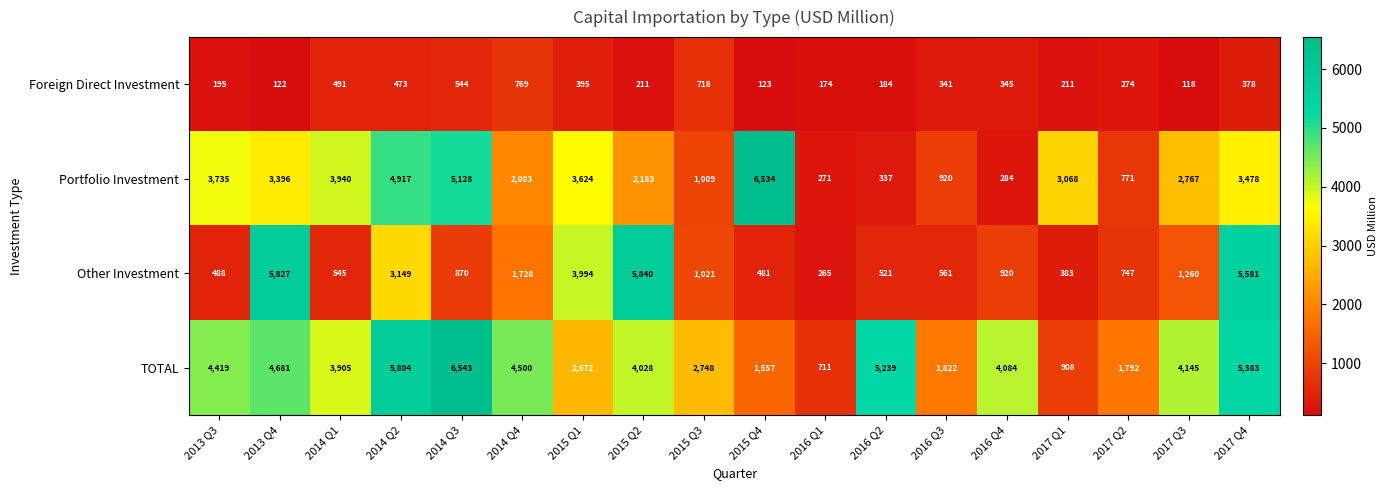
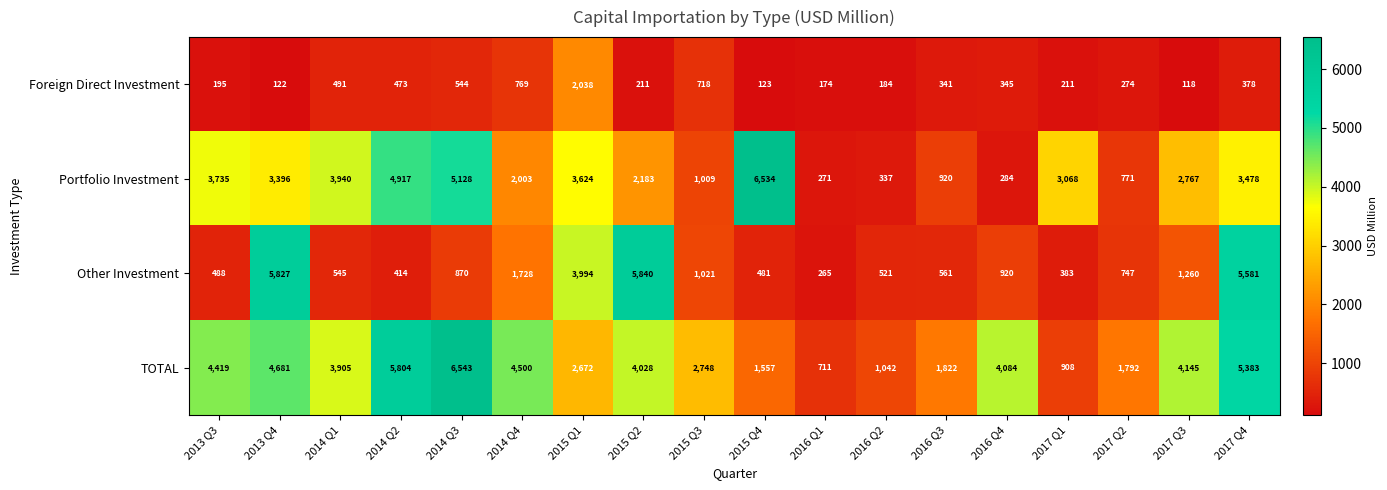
Foreign Direct Investment, 2015 Q1: 395 -> 2,038
Other Investment, 2014 Q2: 3,149 -> 414
TOTAL, 2016 Q2: 5,239 -> 1,042
